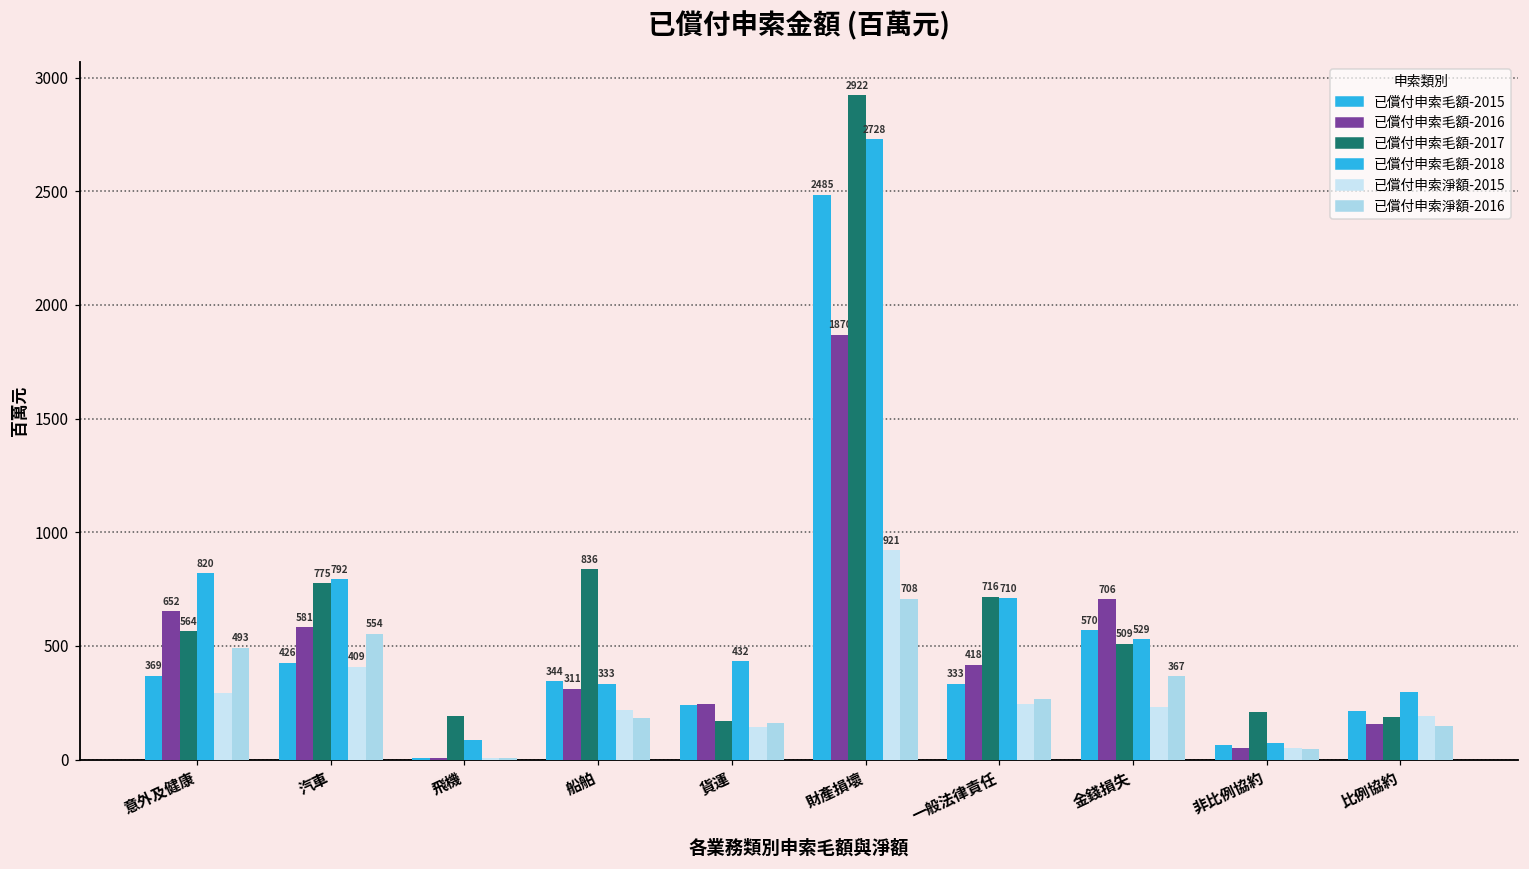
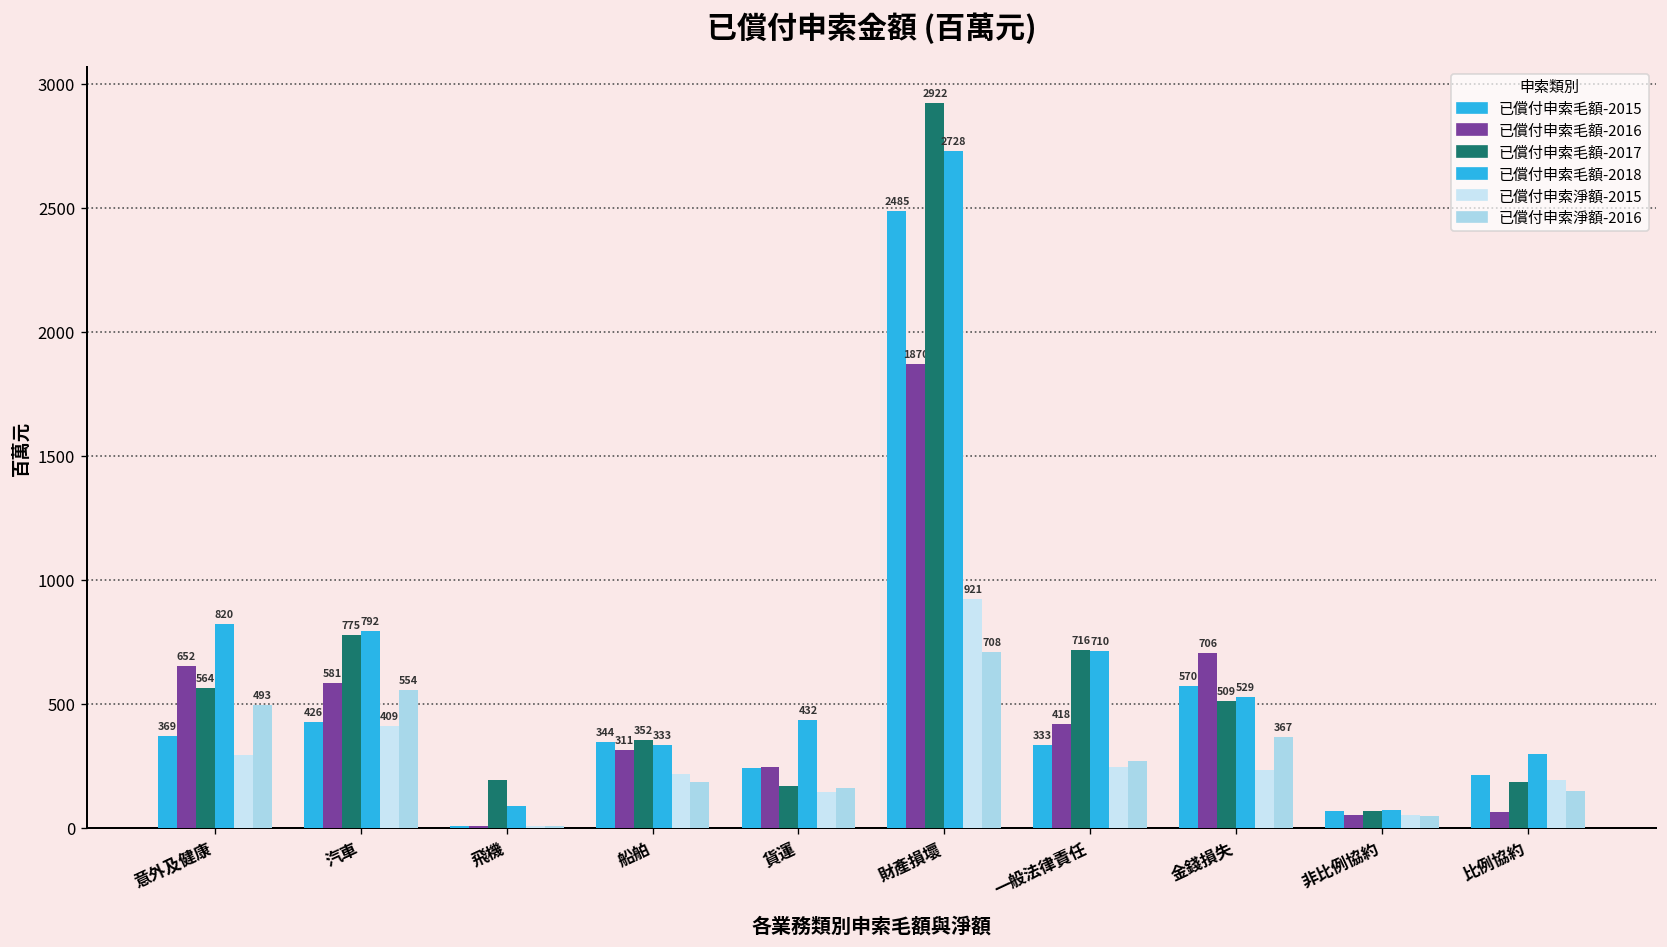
已償付申索毛額-2017, 船舶: 836 -> 352
已償付申索毛額-2017, 非比例協約: 210 -> 70
已償付申索毛額-2016, 比例協約: 160 -> 60
